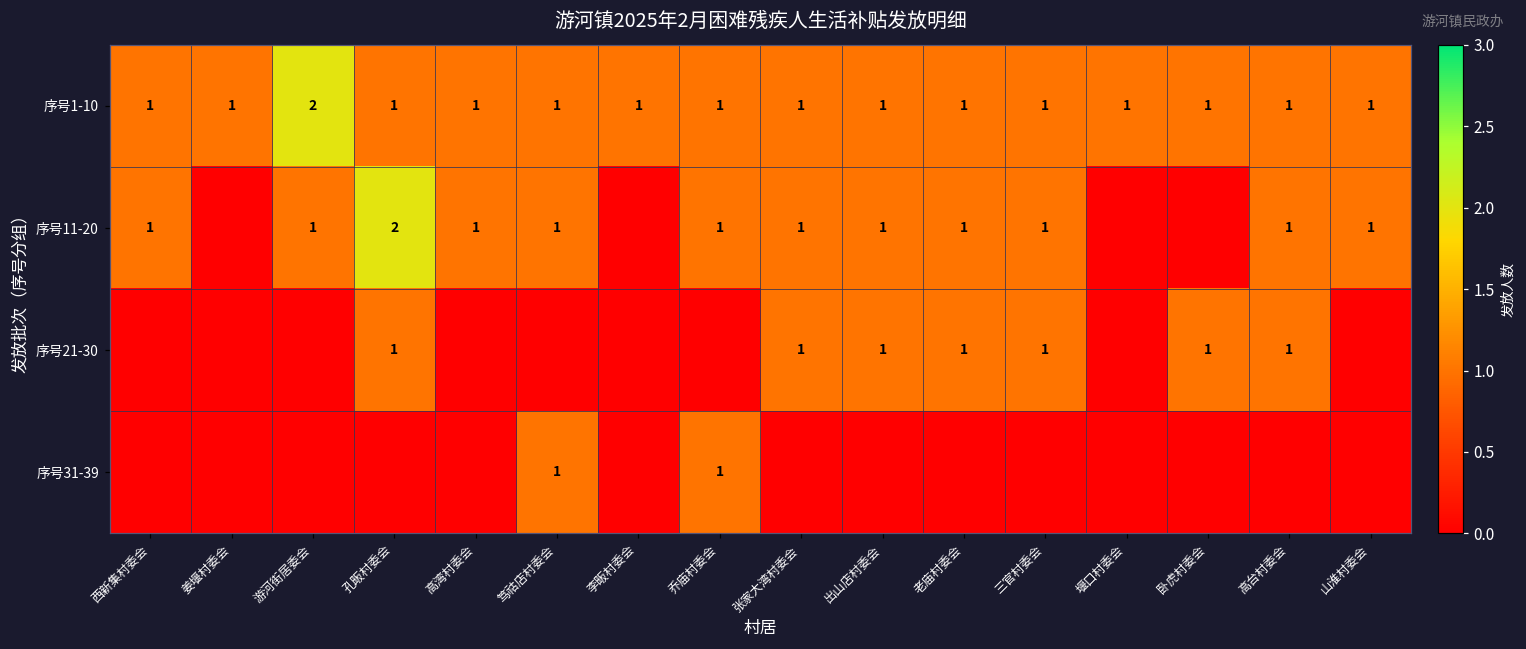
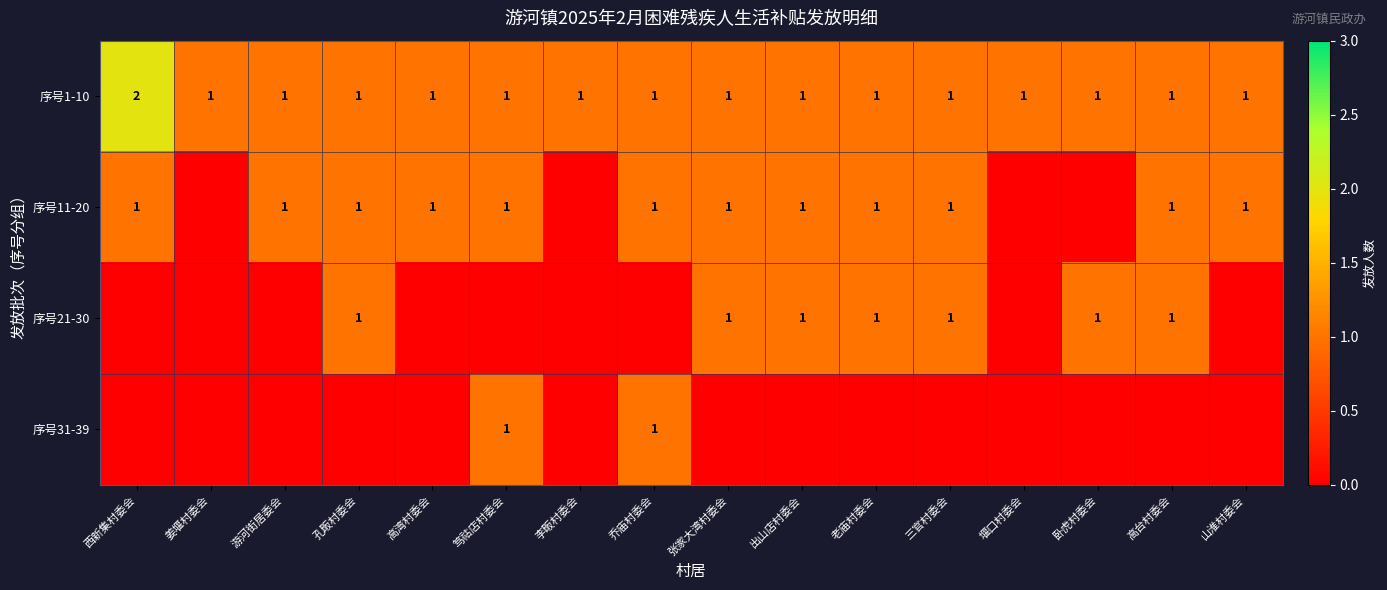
序号1-10, 西新集村委会: 1 -> 2
序号1-10, 游河街居委会: 2 -> 1
序号11-20, 孔畈村委会: 2 -> 1
